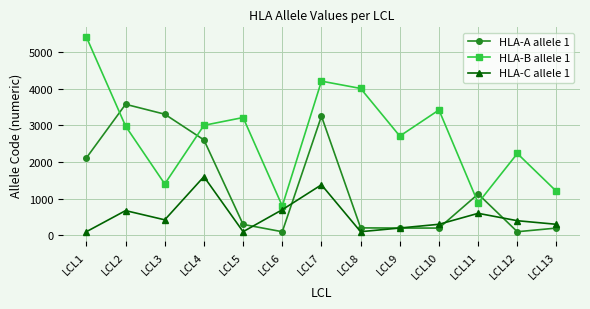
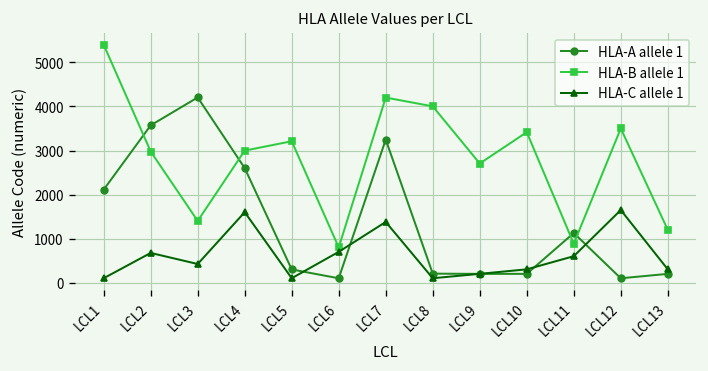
HLA-A allele 1, LCL3: 3300 -> 4200
HLA-B allele 1, LCL12: 2200 -> 3500
HLA-C allele 1, LCL12: 400 -> 1600
